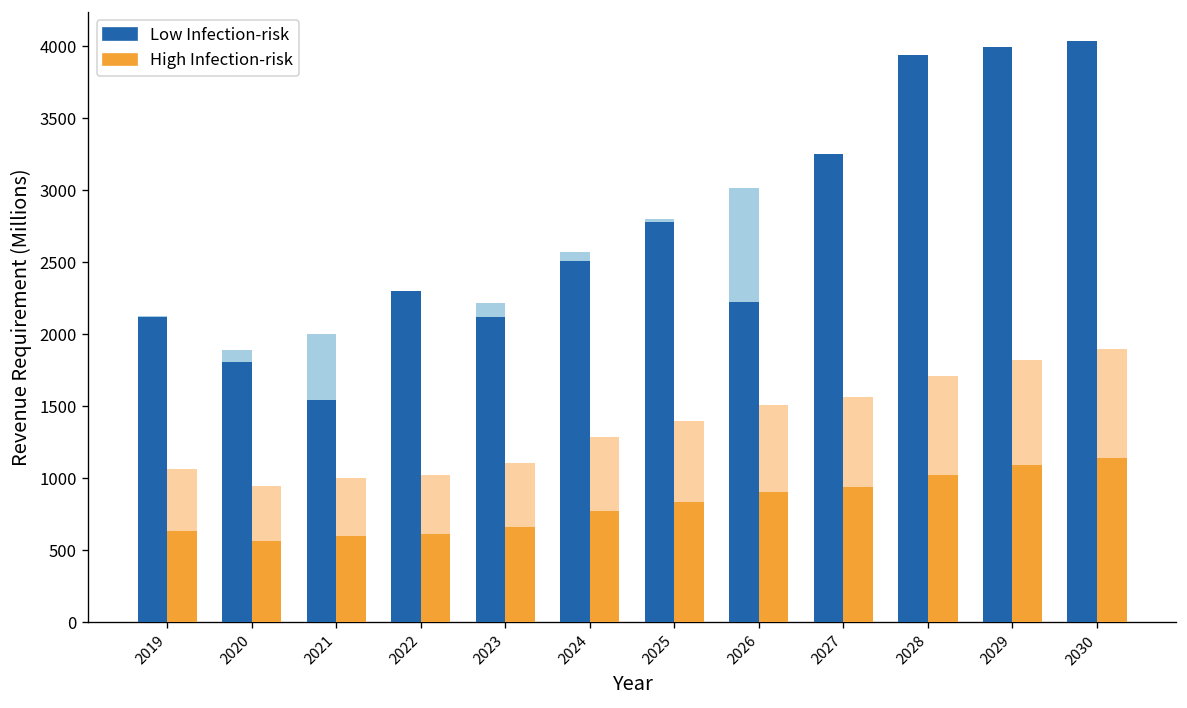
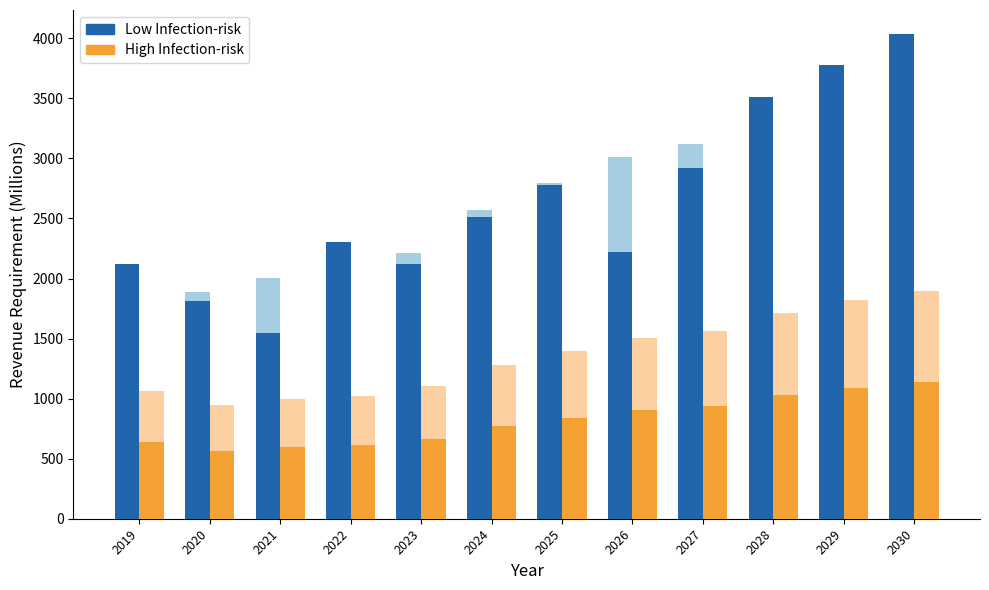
Low Infection-risk, 2027: 3250 -> 2920
Low Infection-risk, 2028: 3930 -> 3510
Low Infection-risk, 2029: 3990 -> 3780
